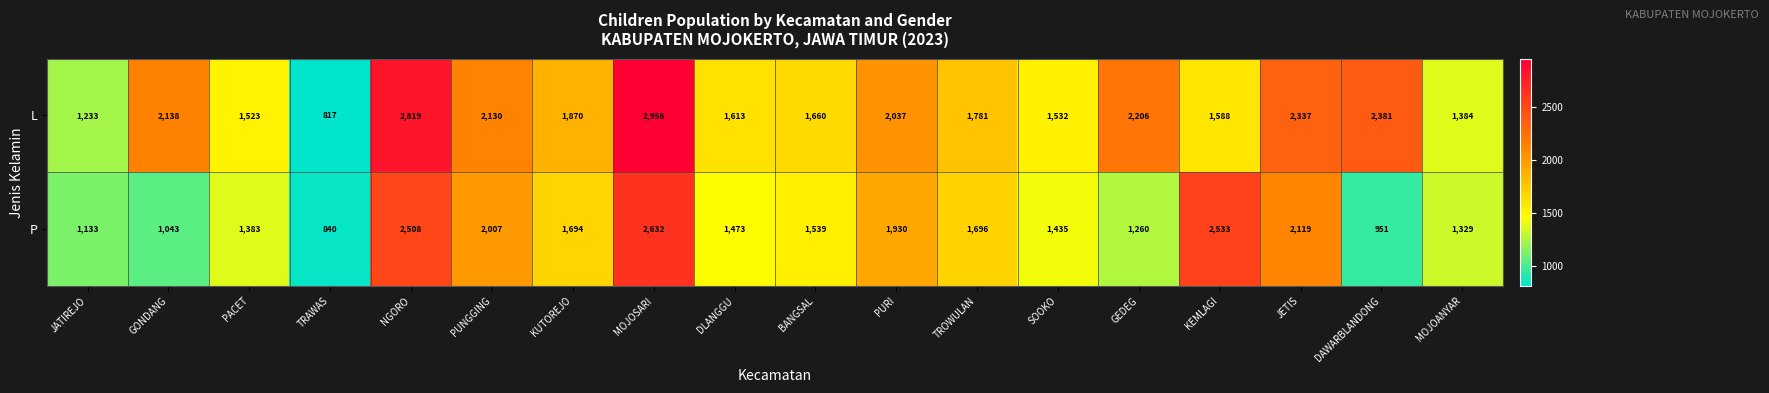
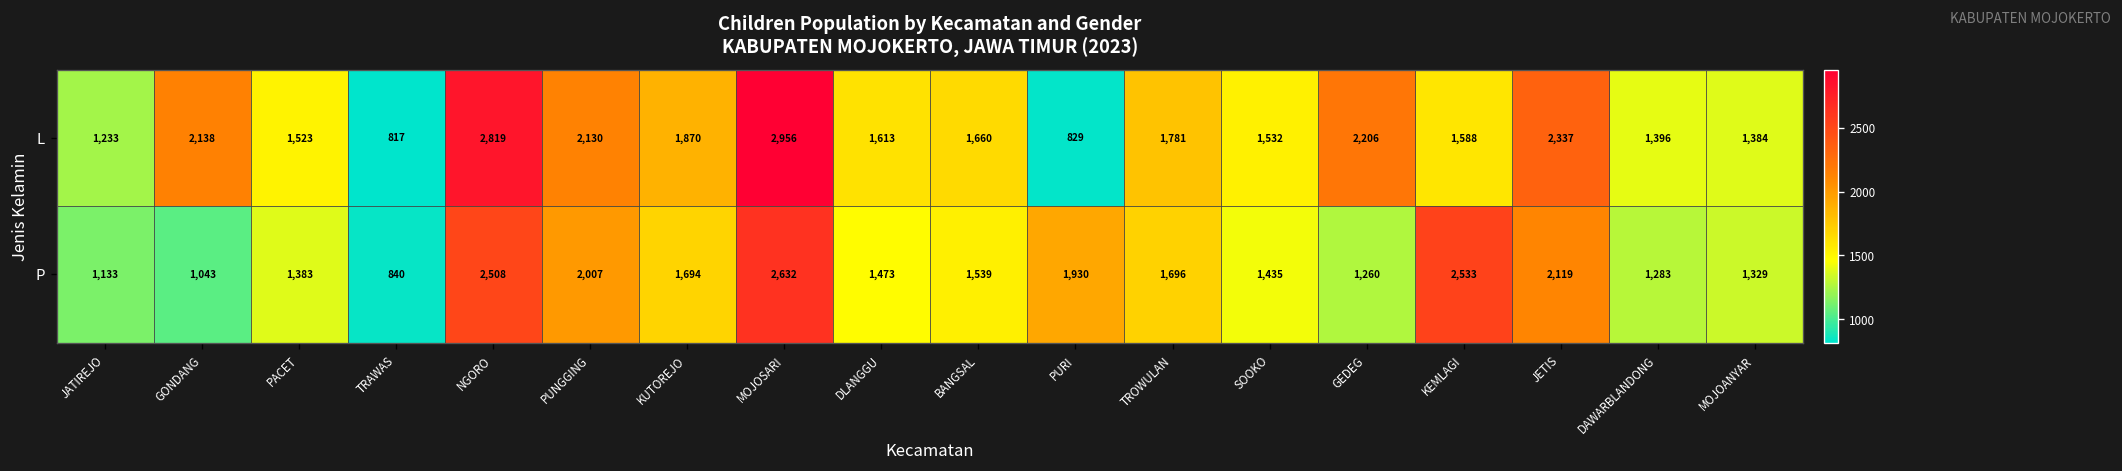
L, PURI: 2,037 -> 829
L, DAWARBLANDONG: 2,381 -> 1,396
P, DAWARBLANDONG: 951 -> 1,283
